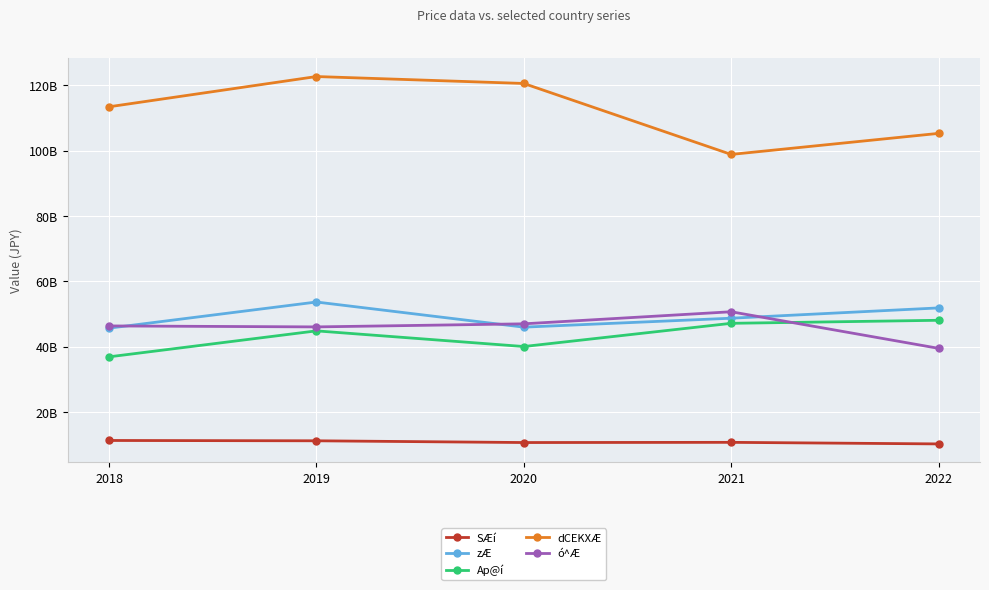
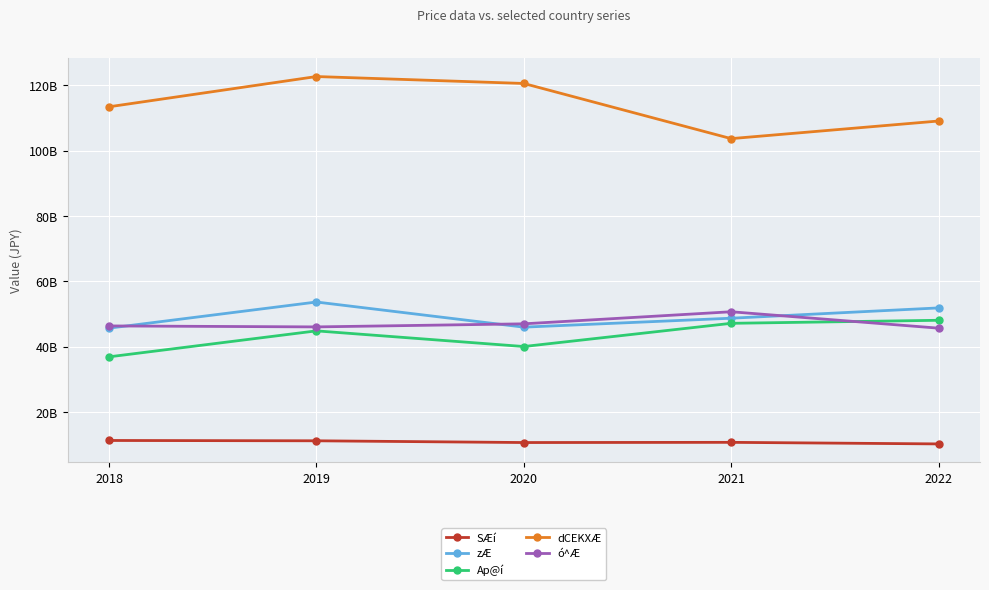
dCEKXÆ, 2021: 99000000000 -> 104000000000
dCEKXÆ, 2022: 105000000000 -> 109000000000
ó^Æ, 2022: 39000000000 -> 46000000000
